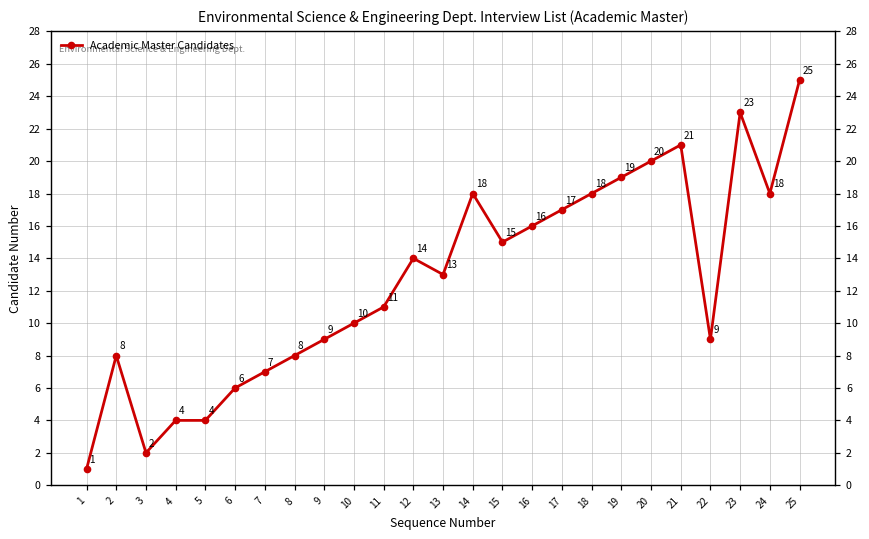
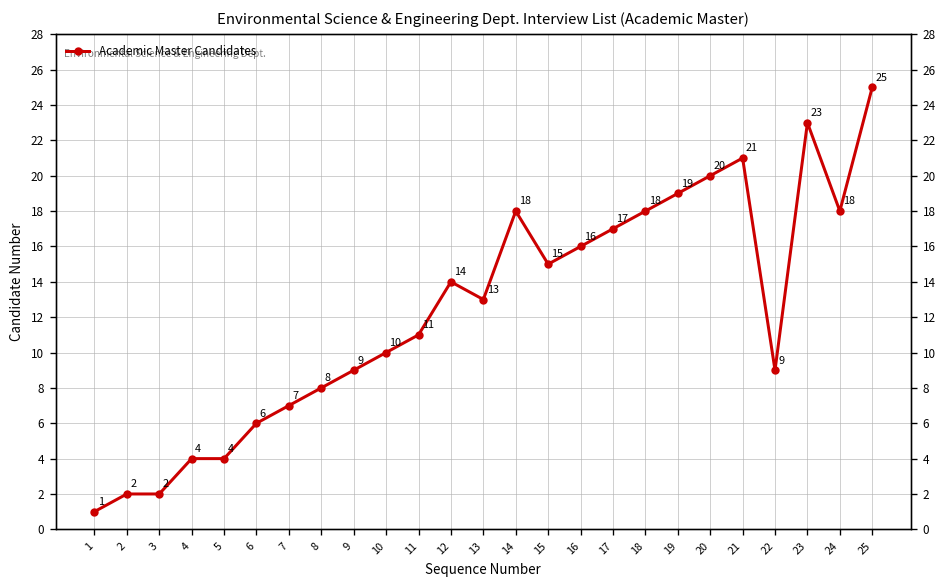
2: 8 -> 2
